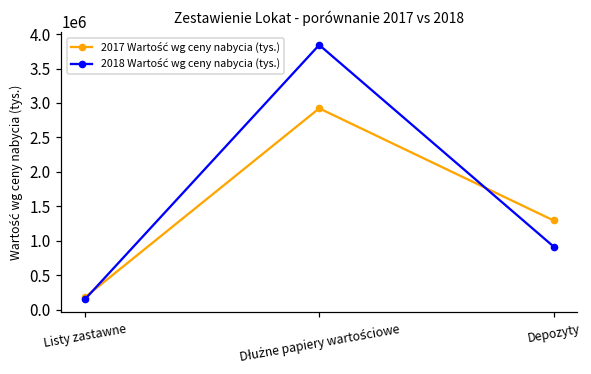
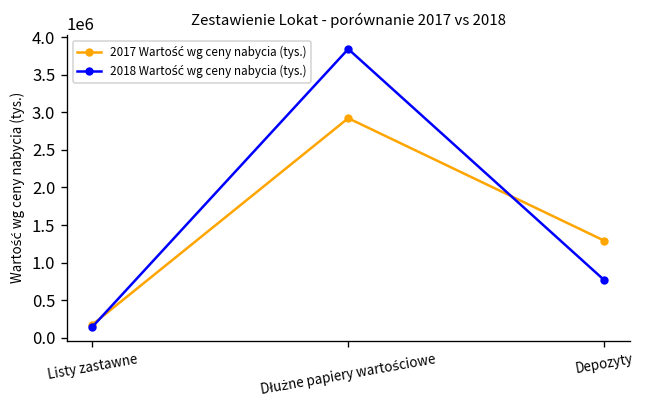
2018 Wartość wg ceny nabycia (tys.), Depozyty: 900000 -> 800000
